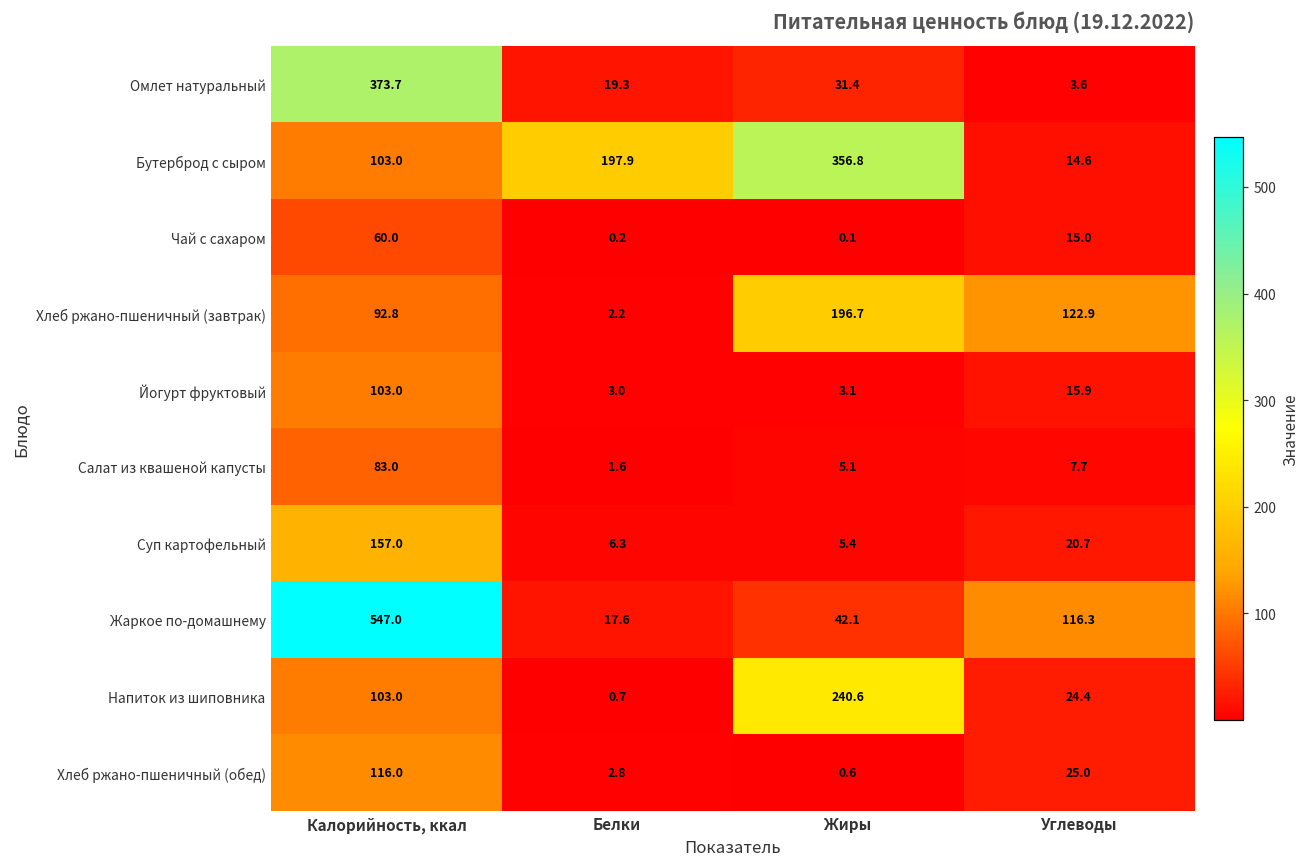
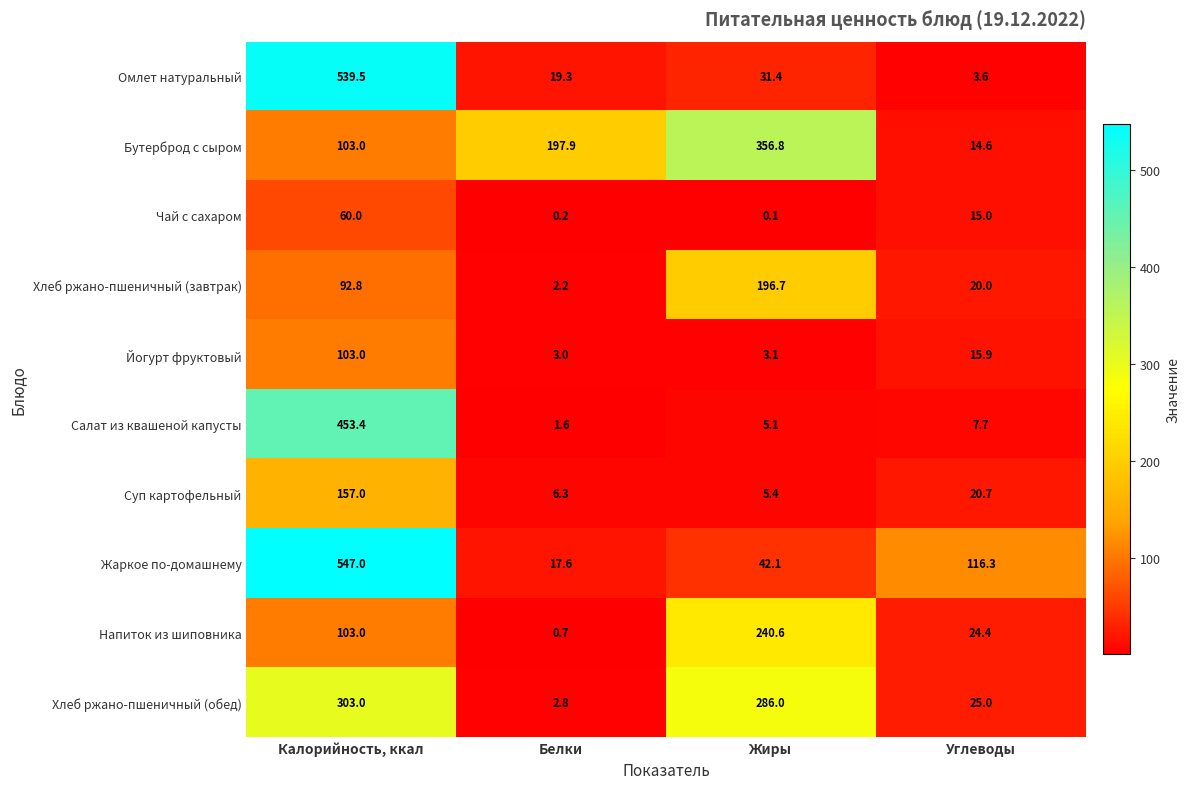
Омлет натуральный, Калорийность, ккал: 373.7 -> 539.5
Хлеб ржано-пшеничный (завтрак), Углеводы: 122.9 -> 20.0
Салат из квашеной капусты, Калорийность, ккал: 83.0 -> 453.4
Хлеб ржано-пшеничный (обед), Калорийность, ккал: 116.0 -> 303.0
Хлеб ржано-пшеничный (обед), Жиры: 0.6 -> 286.0
